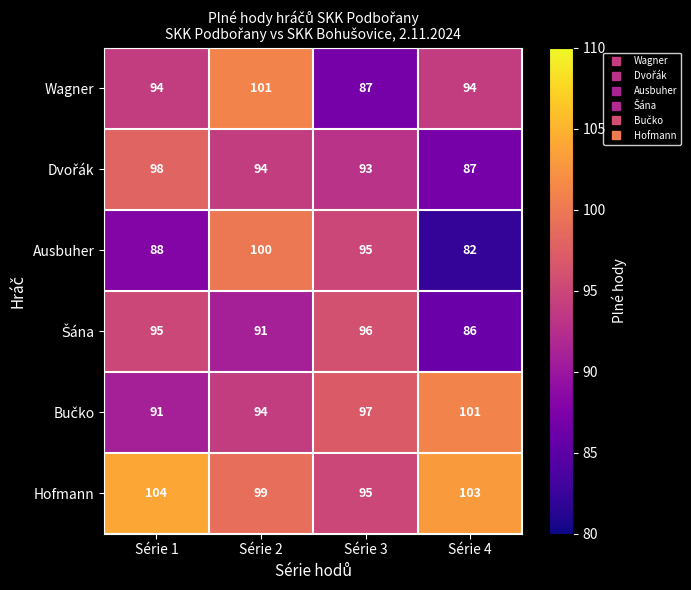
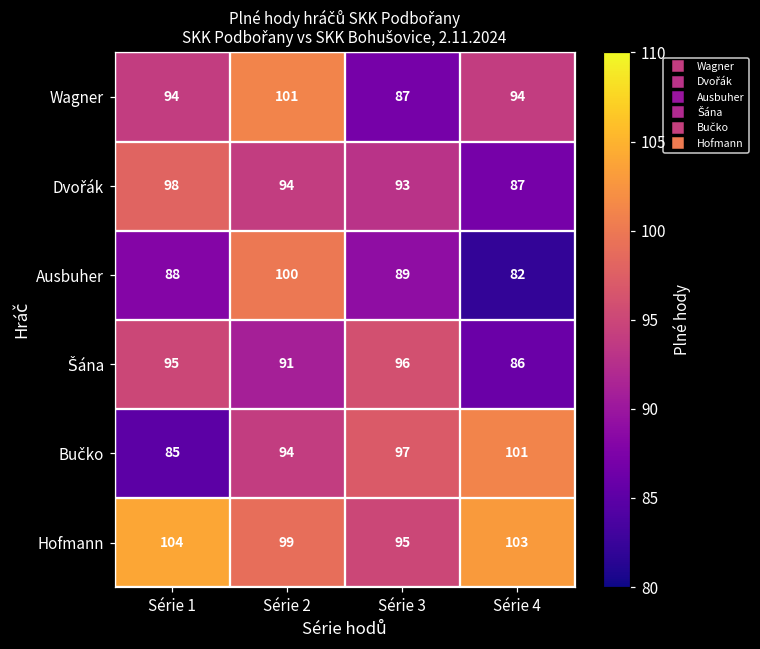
Ausbuher, Série 3: 95 -> 89
Bučko, Série 1: 91 -> 85
